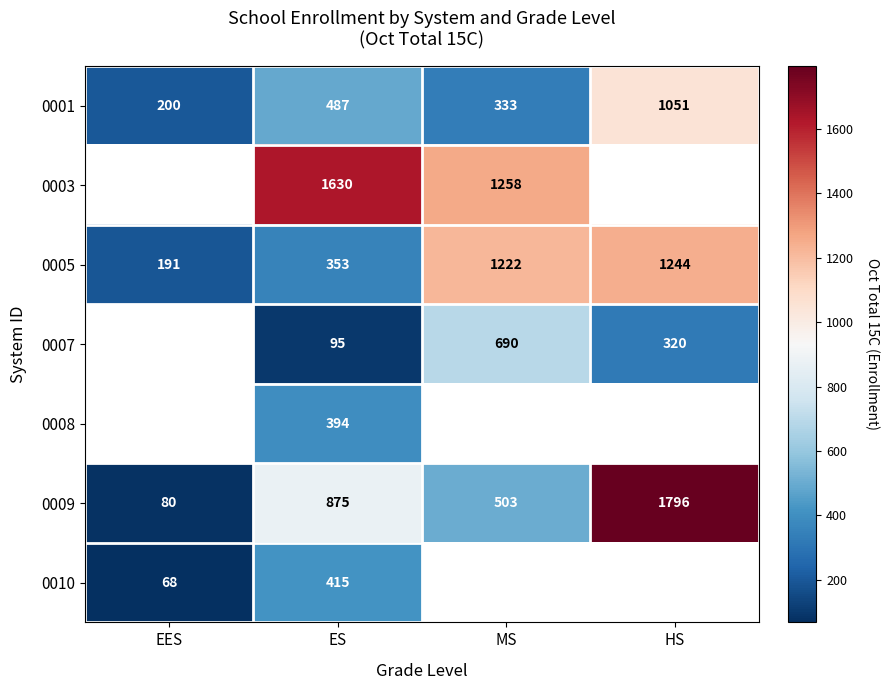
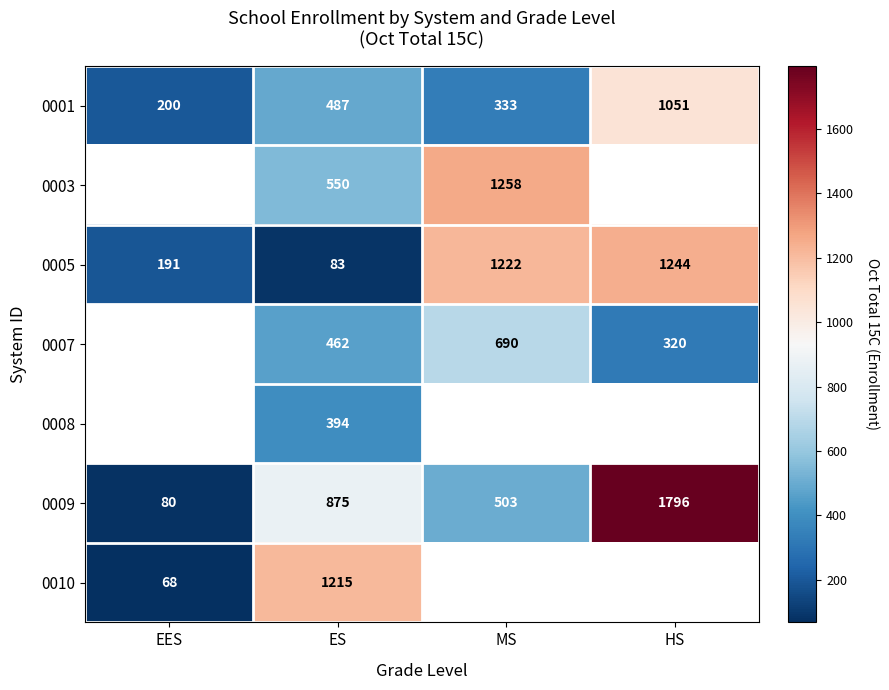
0003, ES: 1630 -> 550
0005, ES: 353 -> 83
0007, ES: 95 -> 462
0010, ES: 415 -> 1215
